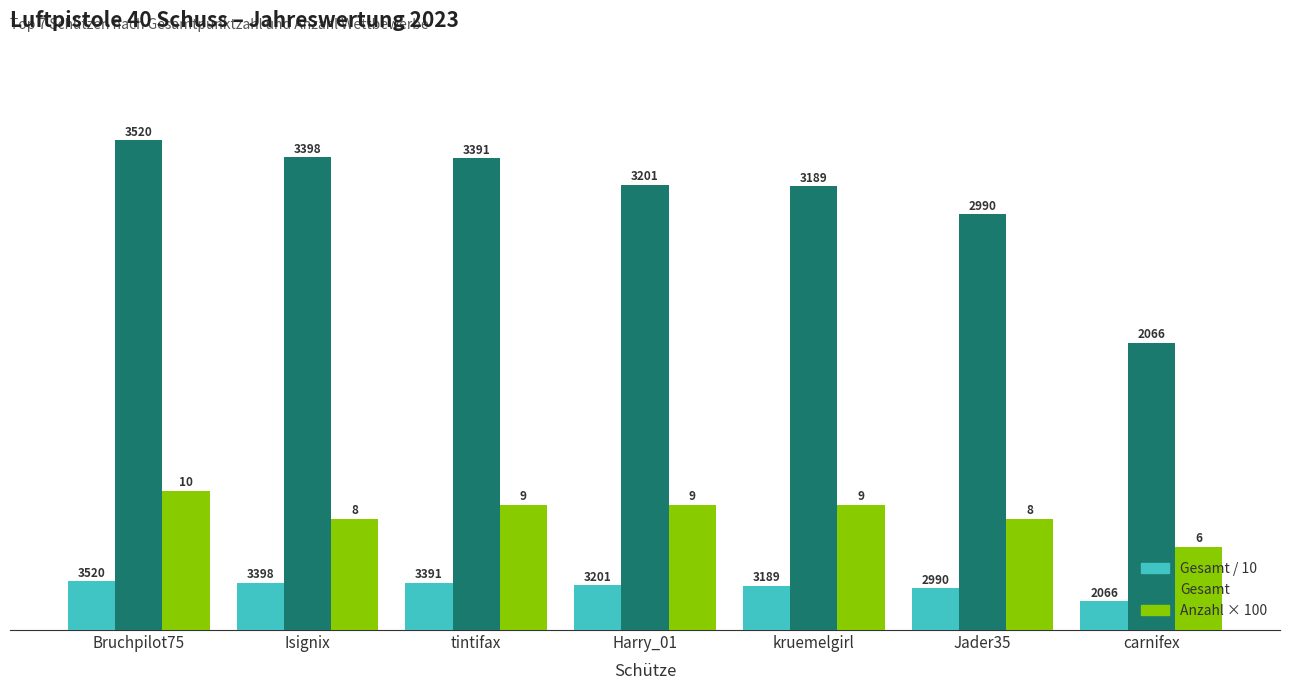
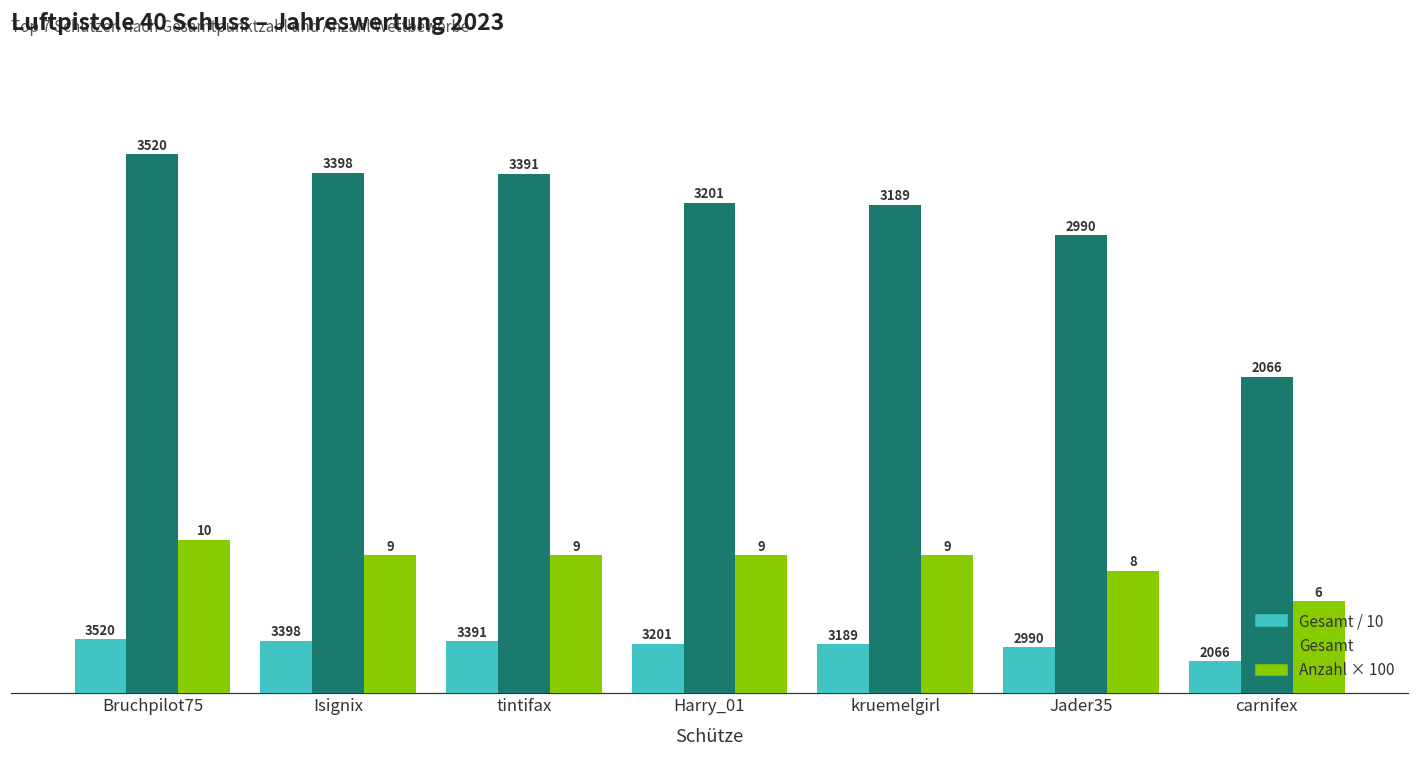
Anzahl × 100, Isignix: 8 -> 9
